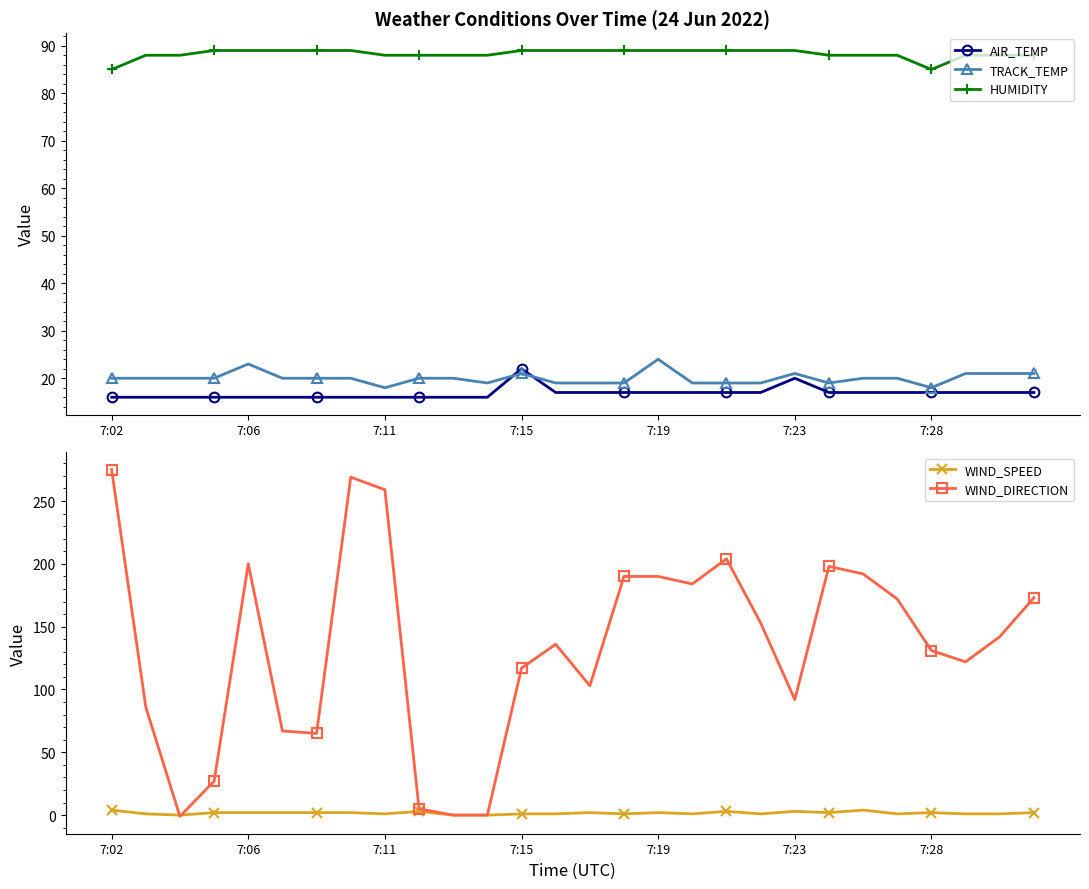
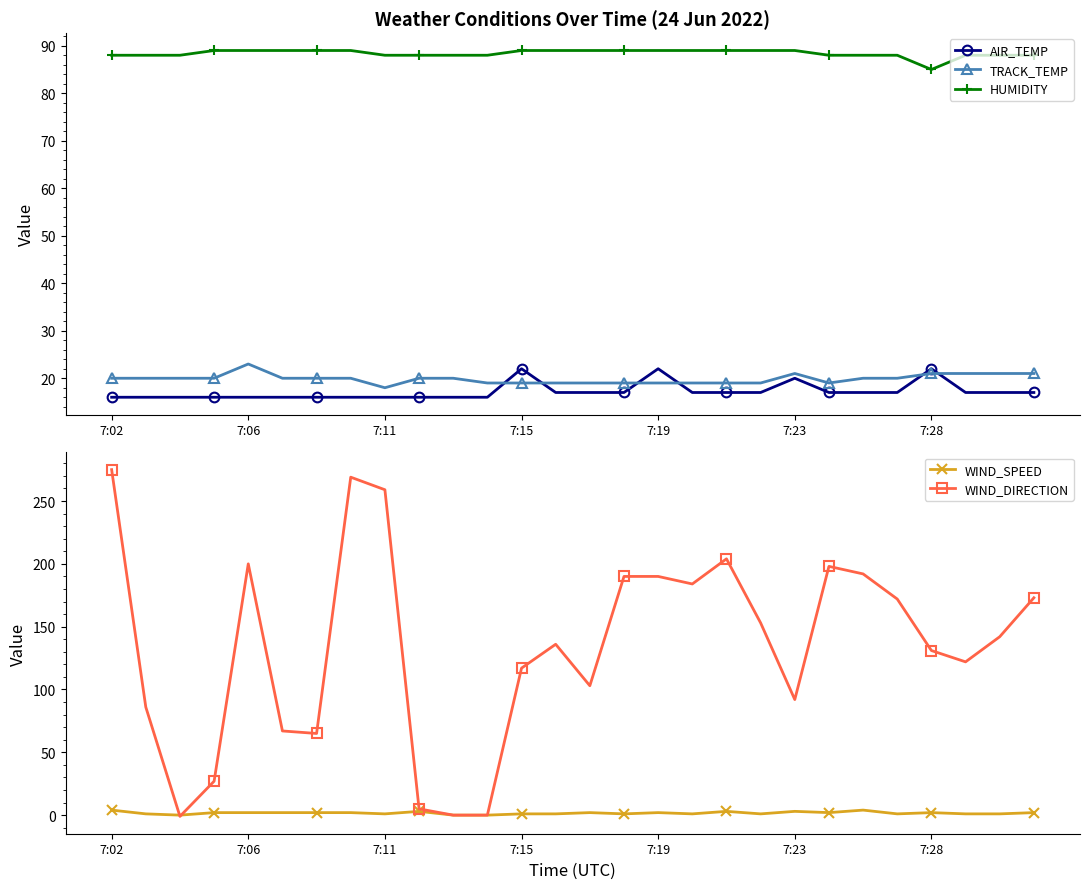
Weather Conditions Over Time (24 Jun 2022), HUMIDITY, 7:02: 85 -> 88
Weather Conditions Over Time (24 Jun 2022), TRACK_TEMP, 7:15: 21 -> 19
Weather Conditions Over Time (24 Jun 2022), AIR_TEMP, 7:19: 17 -> 22
Weather Conditions Over Time (24 Jun 2022), TRACK_TEMP, 7:19: 24 -> 19
Weather Conditions Over Time (24 Jun 2022), AIR_TEMP, 7:28: 17 -> 22
Weather Conditions Over Time (24 Jun 2022), TRACK_TEMP, 7:28: 18 -> 21
